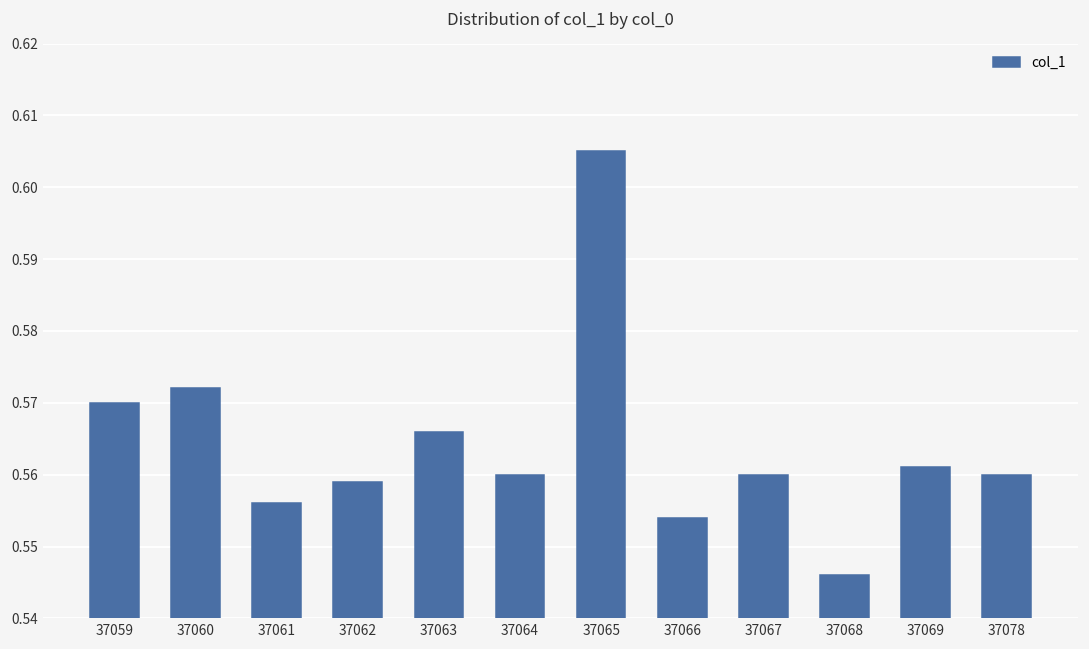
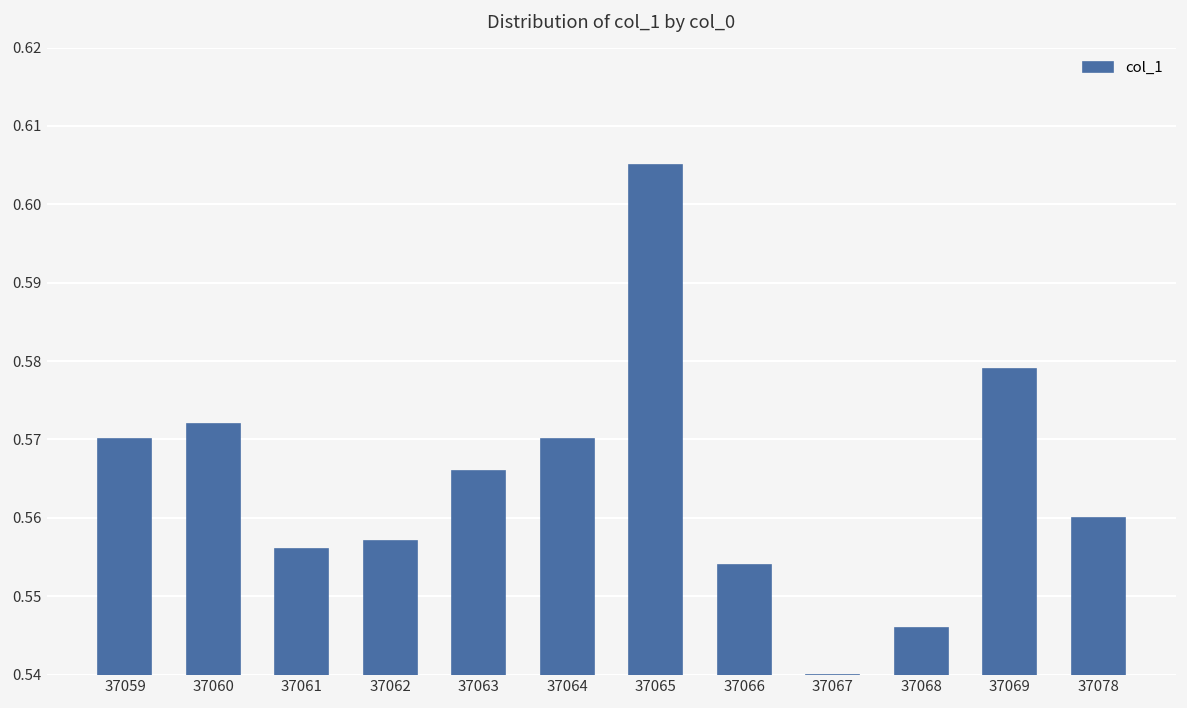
37062: 0.559 -> 0.557
37064: 0.56 -> 0.57
37067: 0.56 -> 0.54
37069: 0.561 -> 0.579
